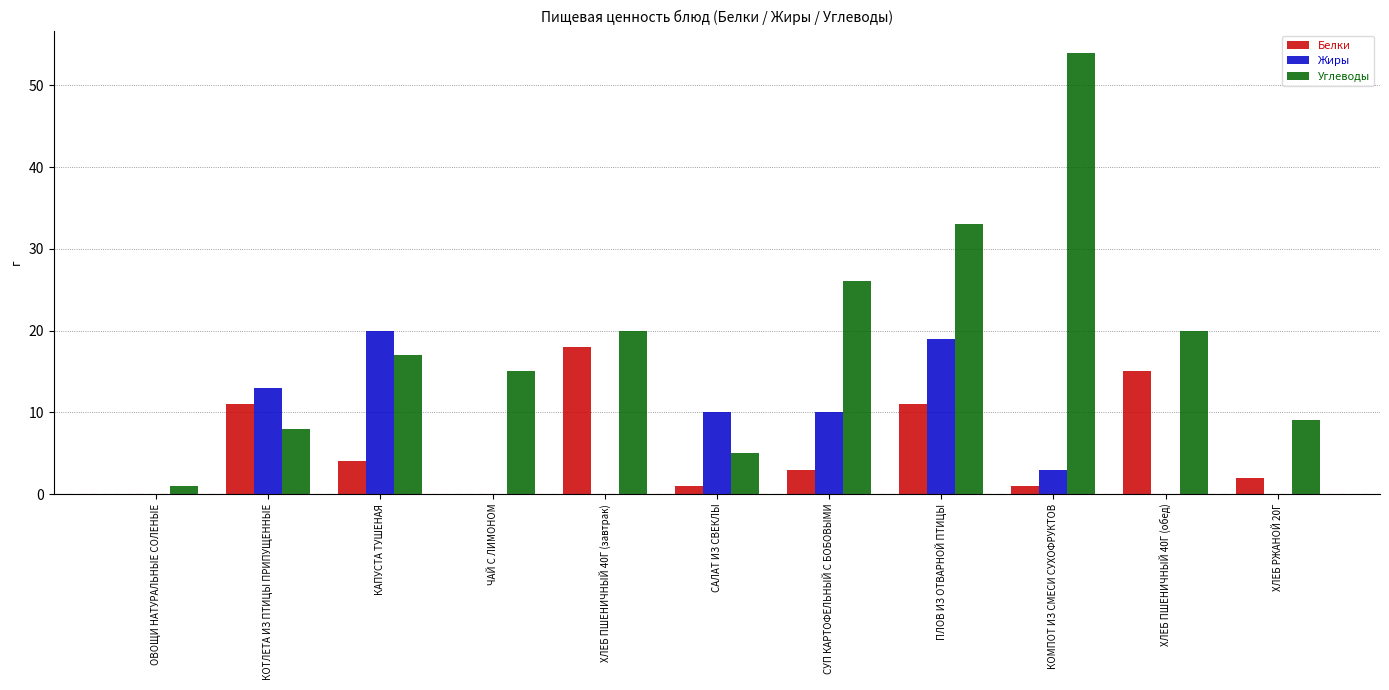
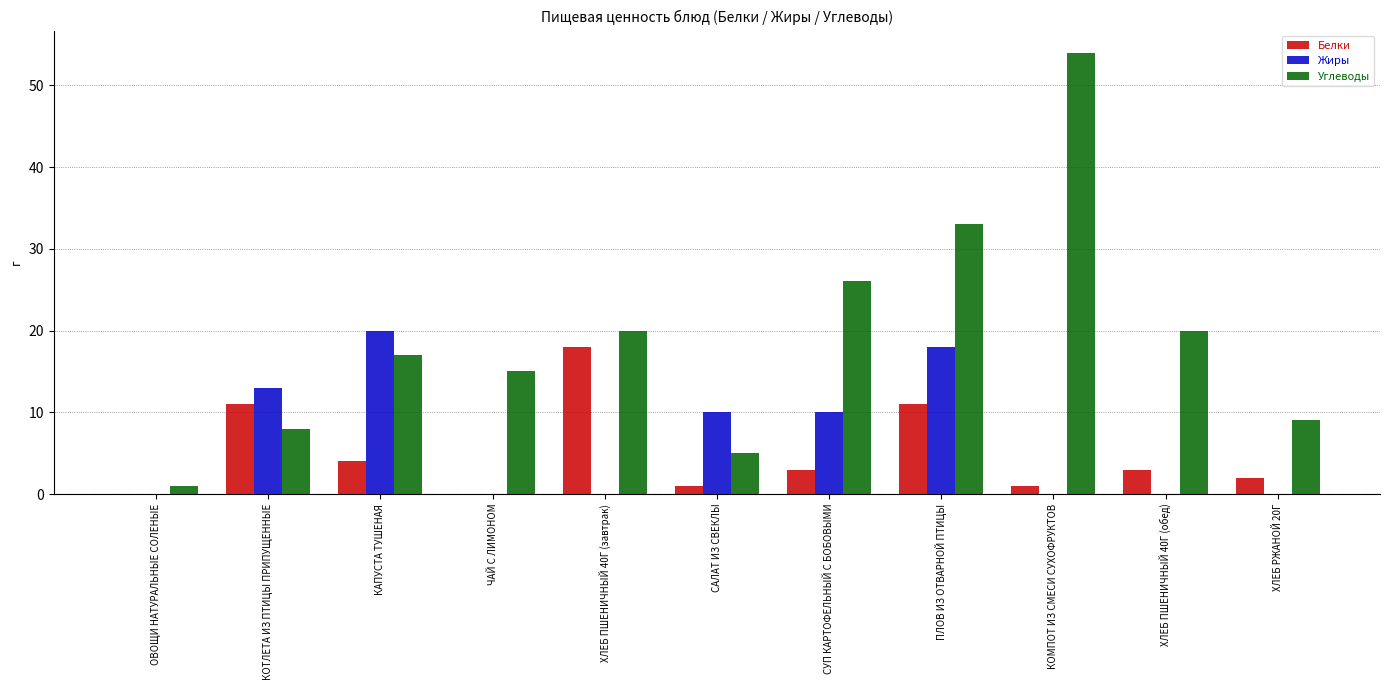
Жиры, ПЛОВ ИЗ ОТВАРНОЙ ПТИЦЫ: 19 -> 18
Жиры, КОМПОТ ИЗ СМЕСИ СУХОФРУКТОВ: 3 -> 0
Белки, ХЛЕБ ПШЕНИЧНЫЙ 40Г (обед): 15 -> 3
